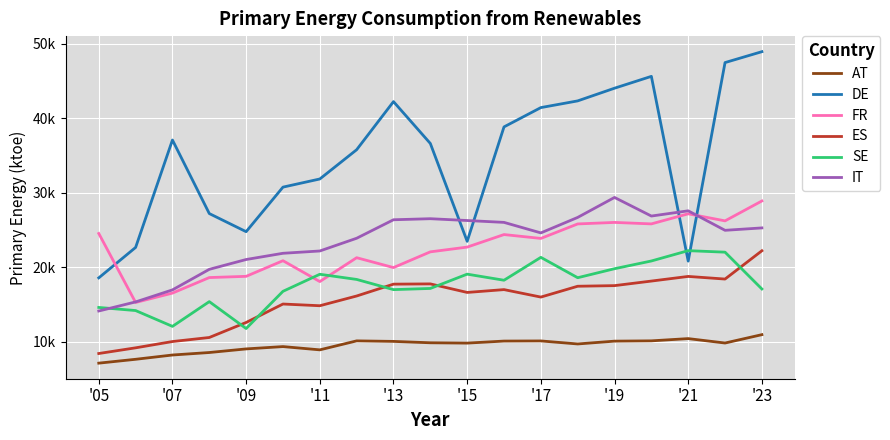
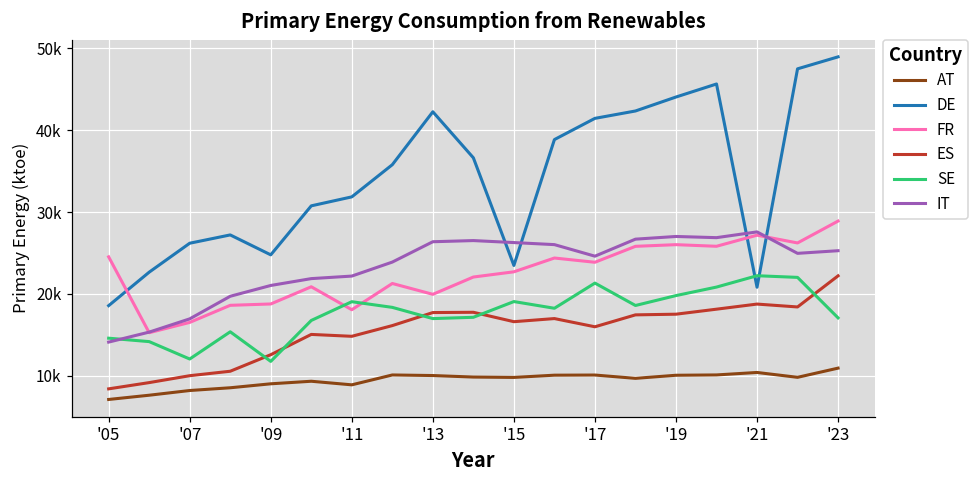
DE, '07: 37000 -> 26000
IT, '19: 29000 -> 27000
